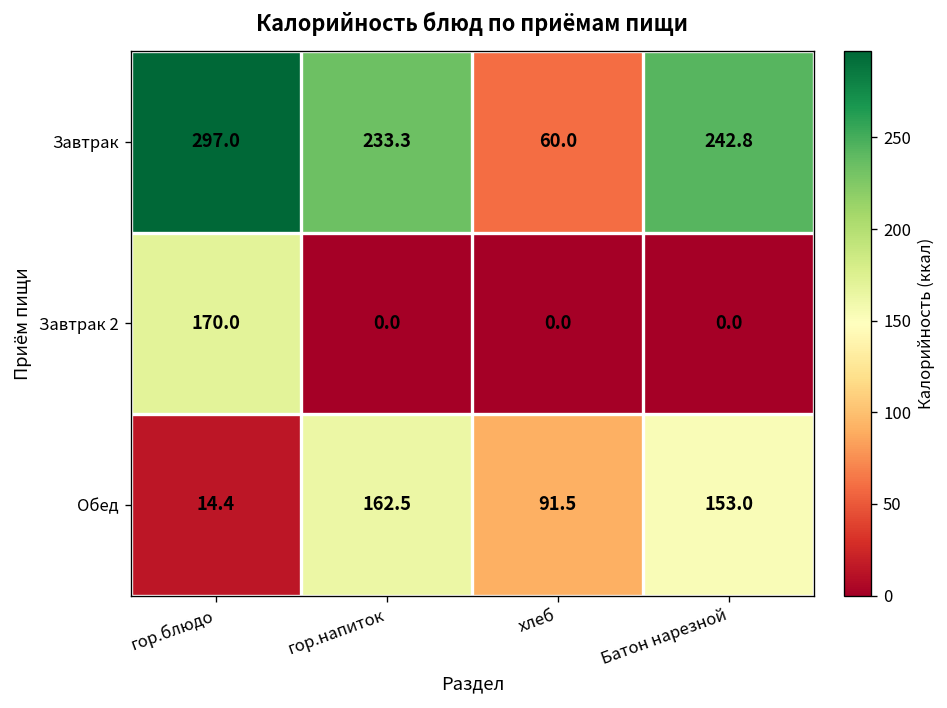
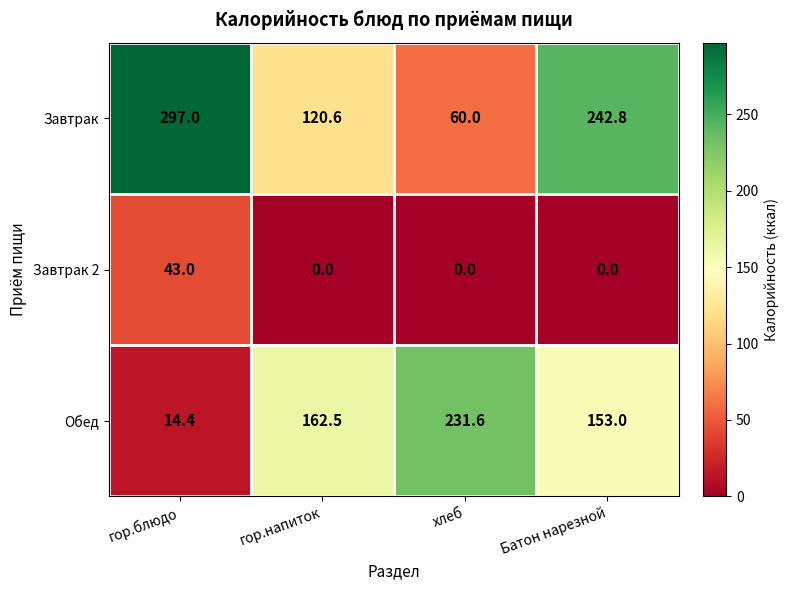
Завтрак, гор.напиток: 233.3 -> 120.6
Завтрак 2, гор.блюдо: 170.0 -> 43.0
Обед, хлеб: 91.5 -> 231.6
